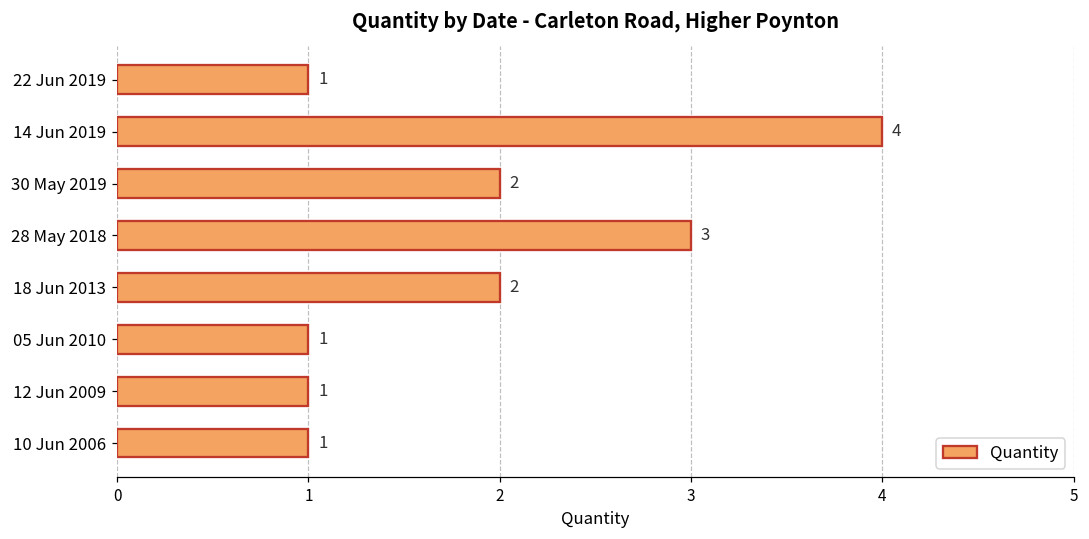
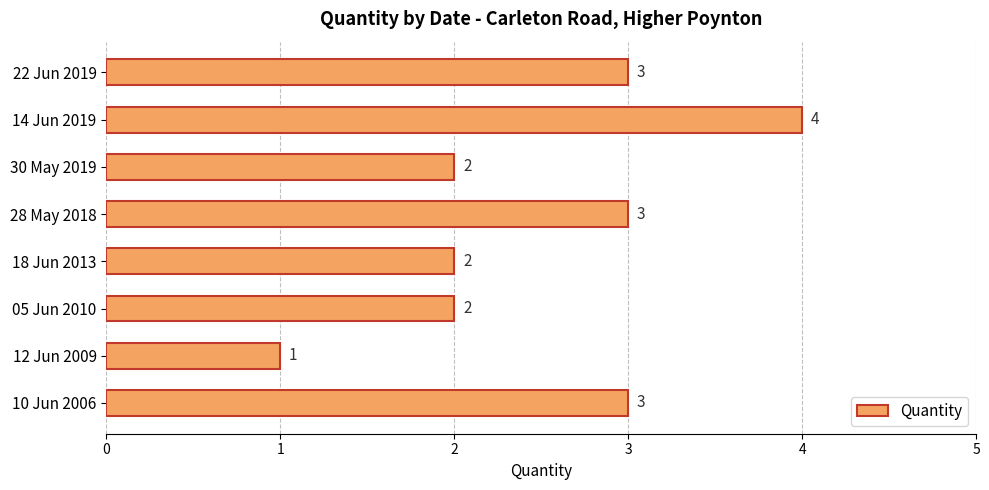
22 Jun 2019: 1 -> 3
05 Jun 2010: 1 -> 2
10 Jun 2006: 1 -> 3
